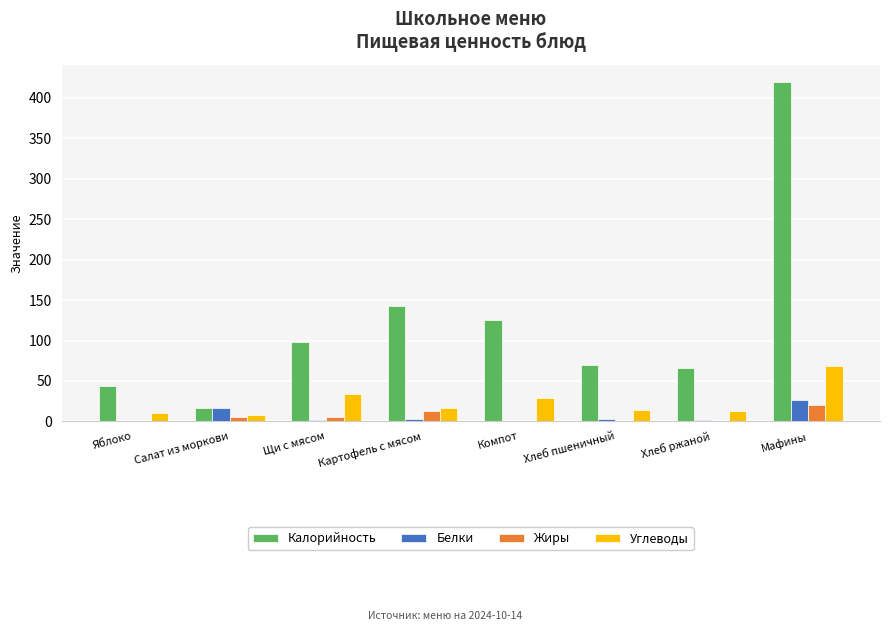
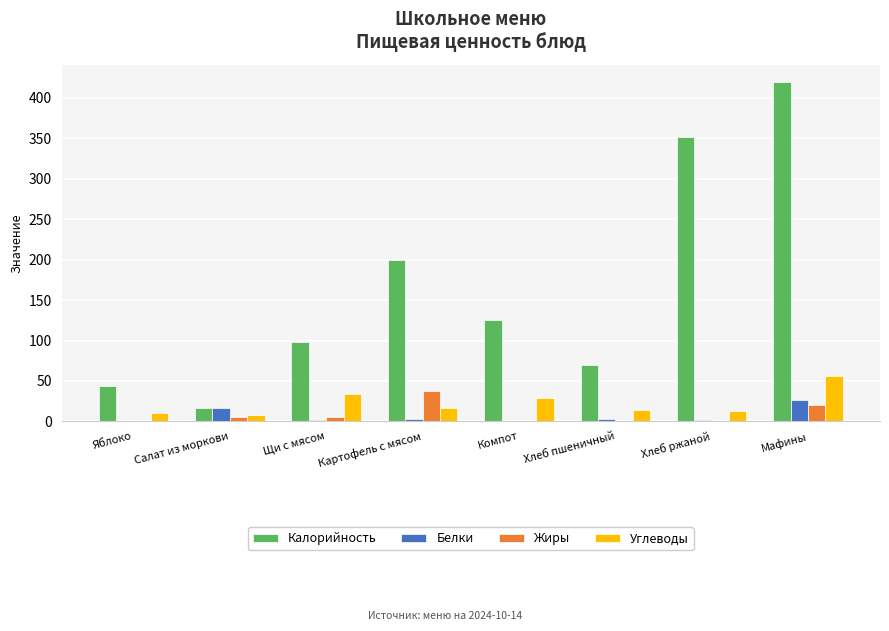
Калорийность, Картофель с мясом: 140 -> 200
Жиры, Картофель с мясом: 10 -> 40
Калорийность, Хлеб ржаной: 70 -> 350
Углеводы, Мафины: 70 -> 60
